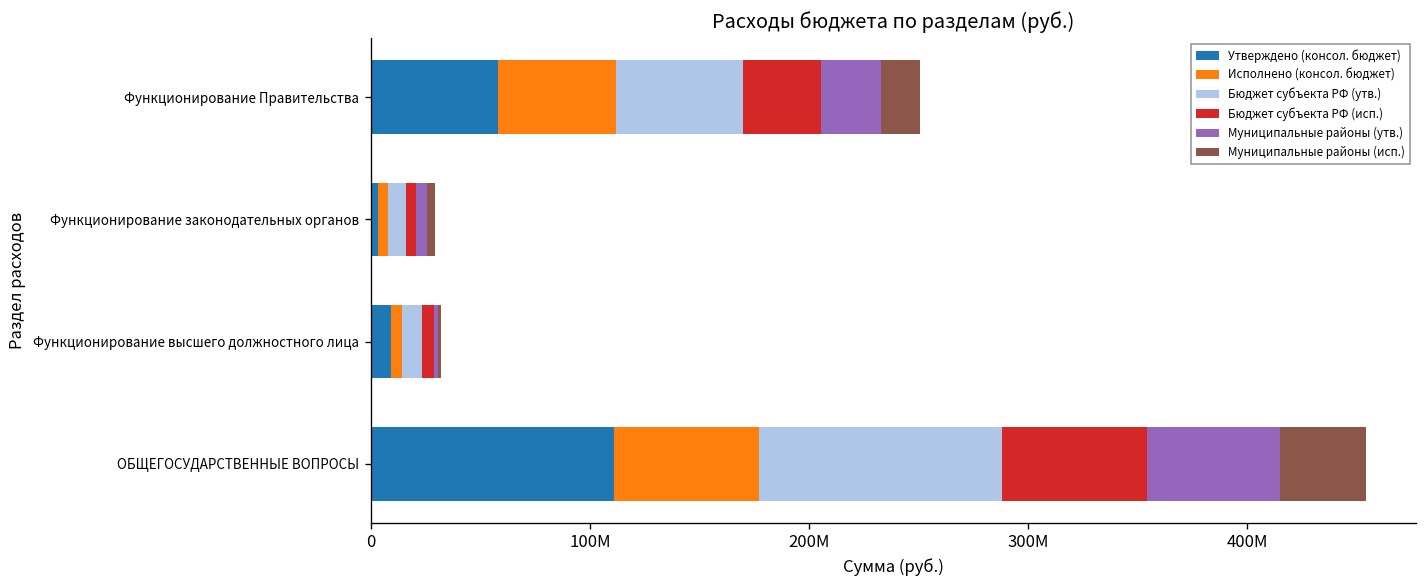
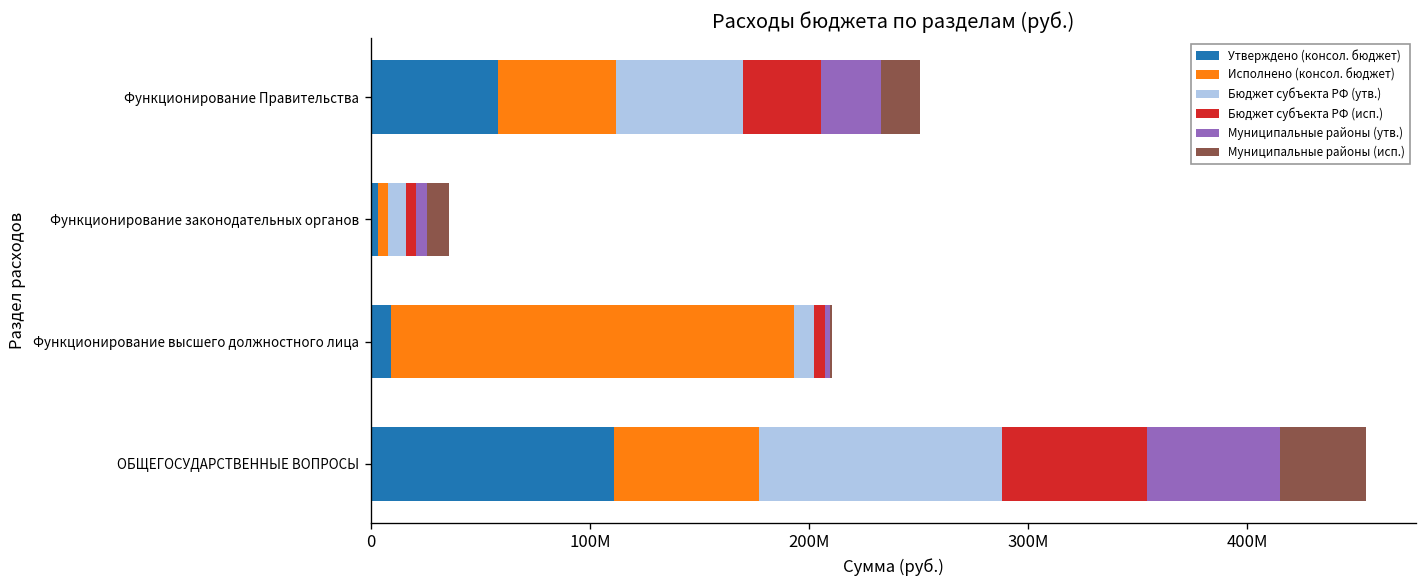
Муниципальные районы (исп.), Функционирование законодательных органов: 3000000 -> 10000000
Исполнено (консол. бюджет), Функционирование высшего должностного лица: 5000000 -> 184000000
